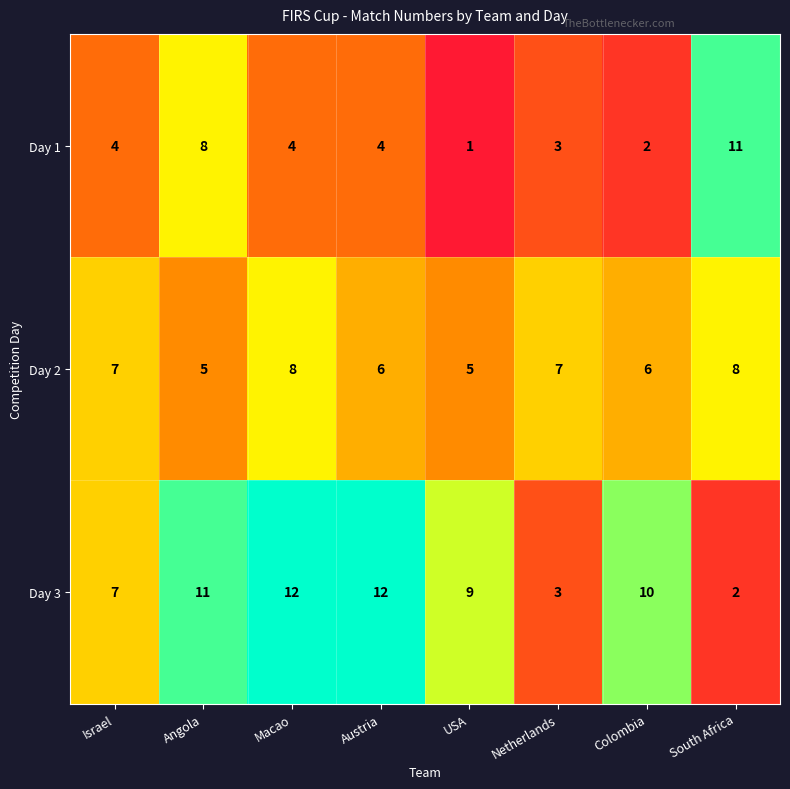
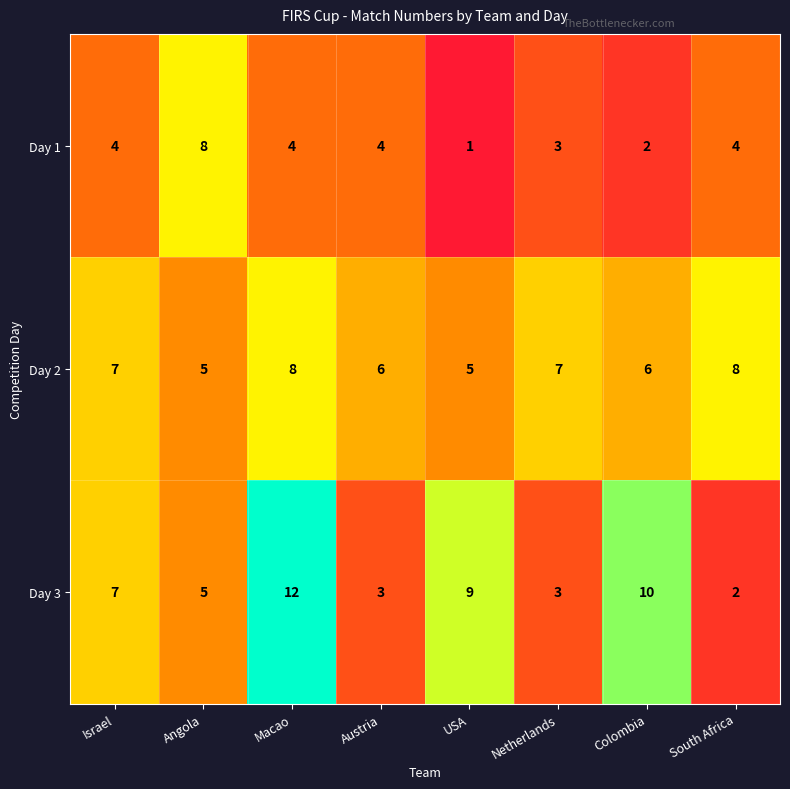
Day 1, South Africa: 11 -> 4
Day 3, Angola: 11 -> 5
Day 3, Austria: 12 -> 3
